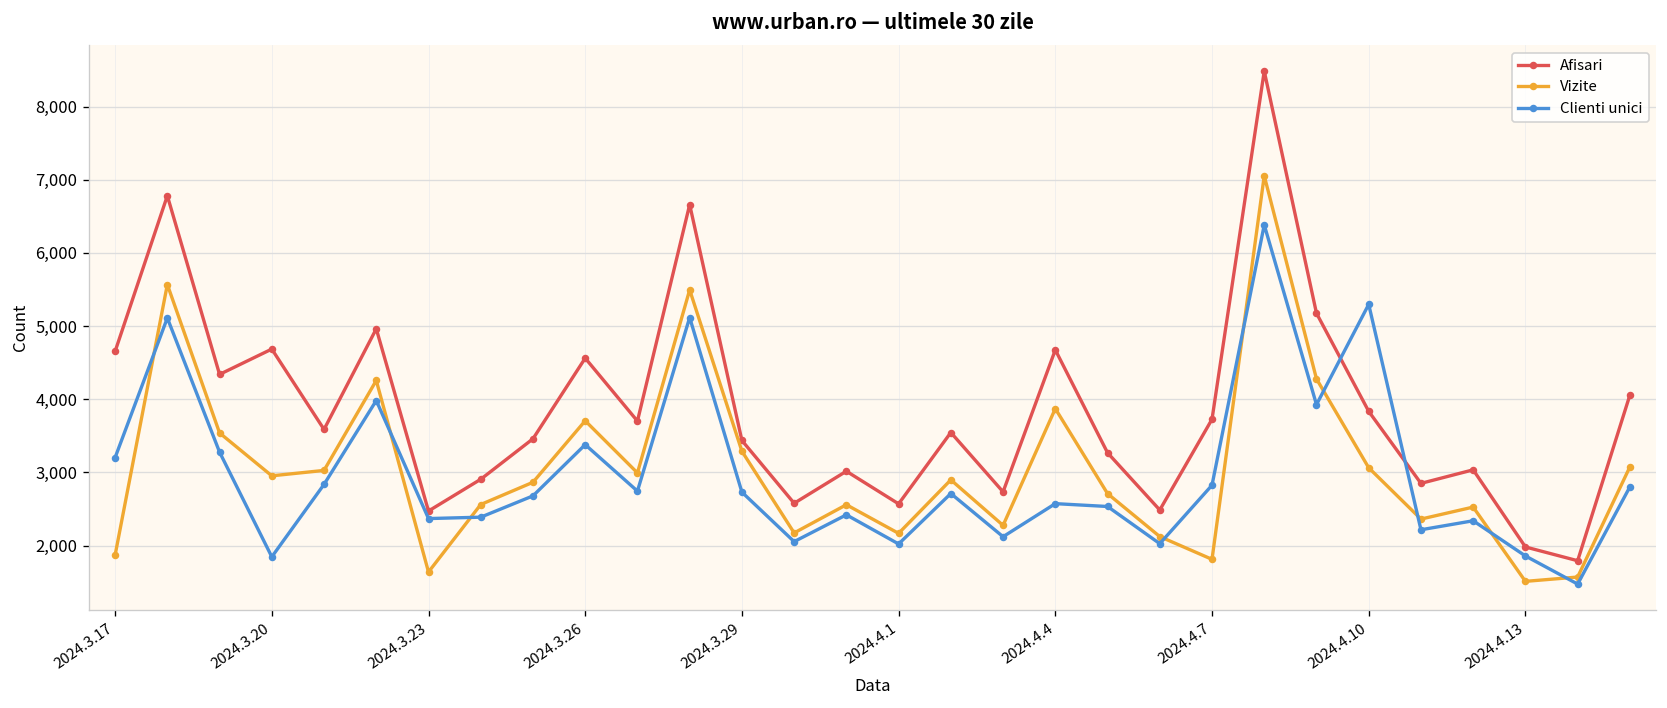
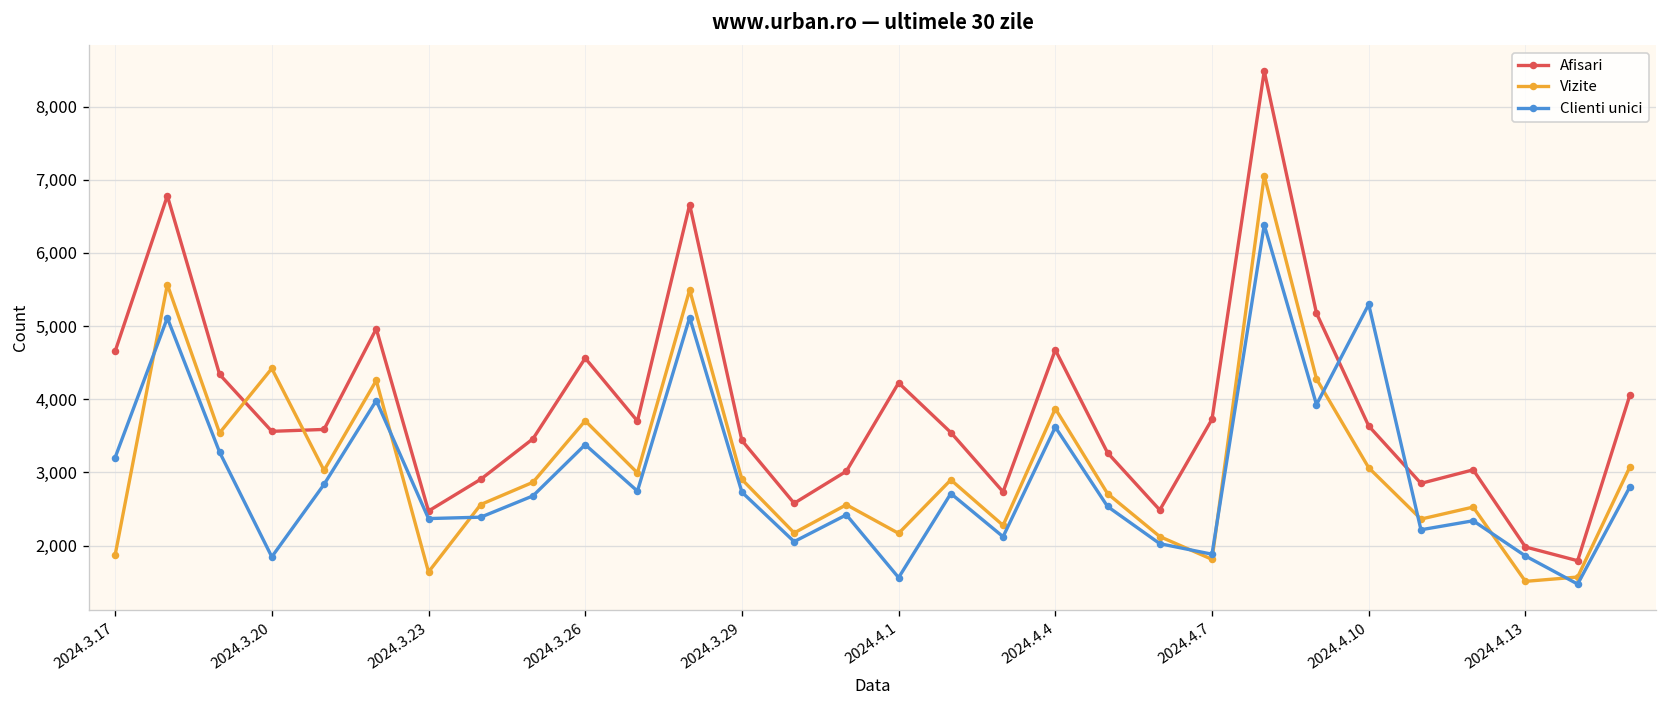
Afisari, 2024.3.20: 4,700 -> 3,600
Vizite, 2024.3.20: 3,000 -> 4,400
Vizite, 2024.3.29: 3,300 -> 2,900
Afisari, 2024.4.1: 2,600 -> 4,200
Clienti unici, 2024.4.1: 2,000 -> 1,600
Clienti unici, 2024.4.4: 2,600 -> 3,600
Clienti unici, 2024.4.7: 2,800 -> 1,900
Afisari, 2024.4.10: 3,800 -> 3,600
